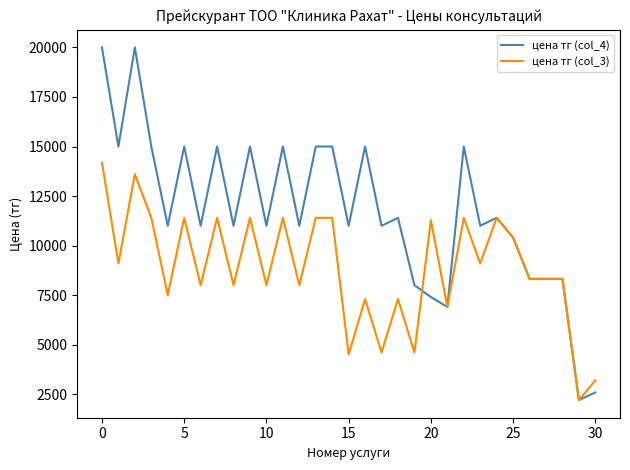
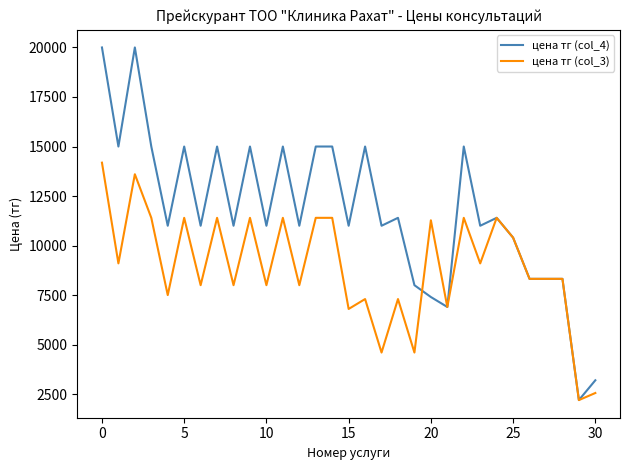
цена тг (col_3), 15: 4500 -> 6800
цена тг (col_4), 30: 2600 -> 3200
цена тг (col_3), 30: 3200 -> 2600
